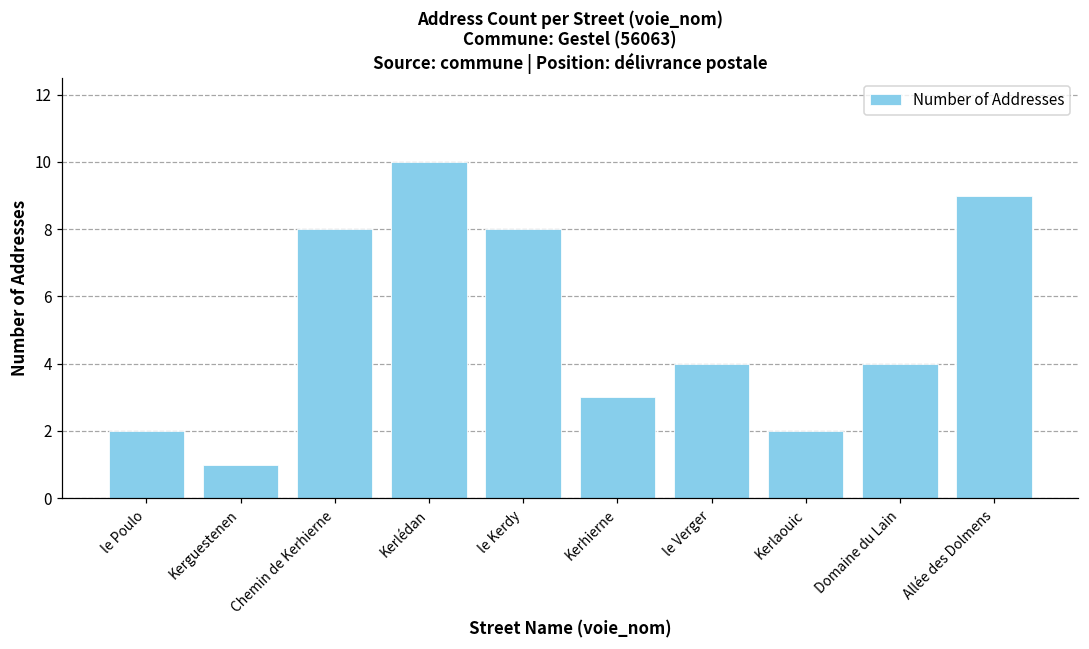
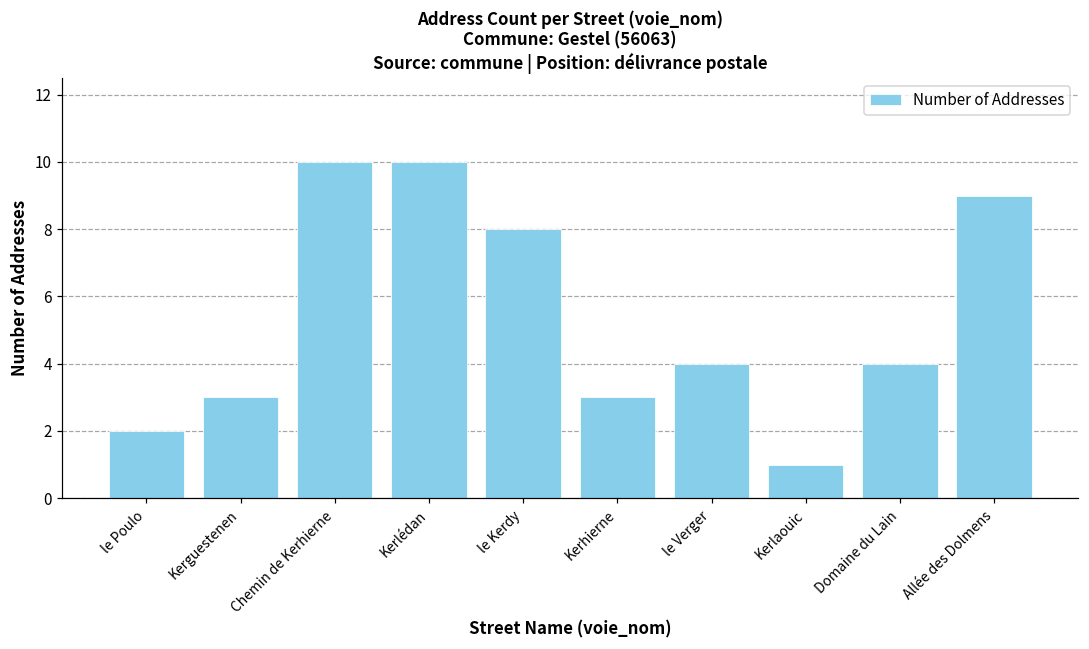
Kerguestenen: 1 -> 3
Chemin de Kerhierne: 8 -> 10
Kerlaouic: 2 -> 1
